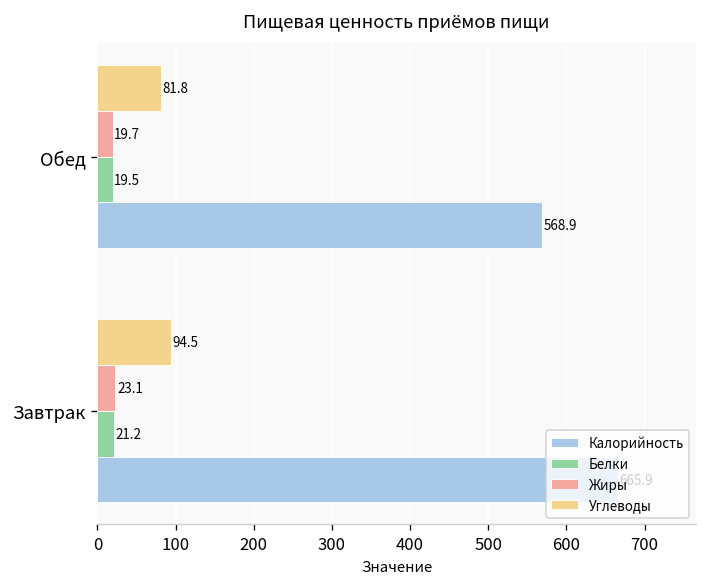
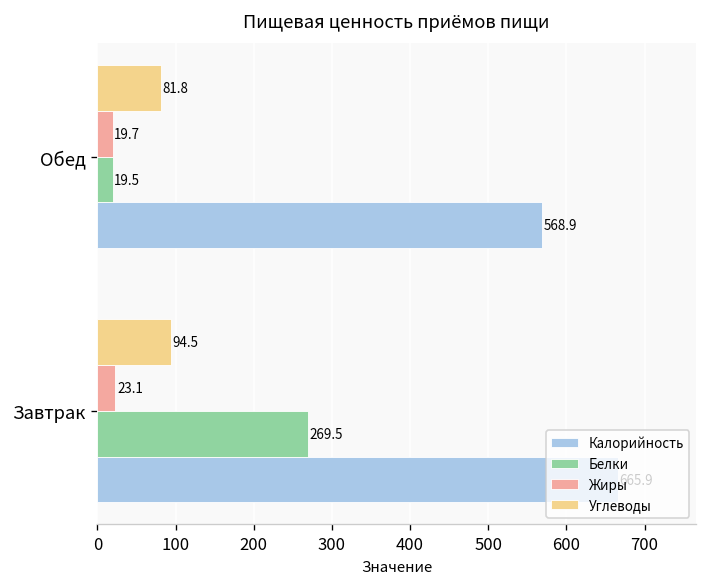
Белки, Завтрак: 21.2 -> 269.5
